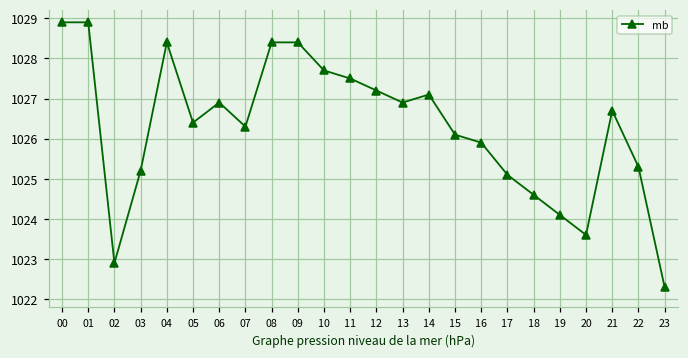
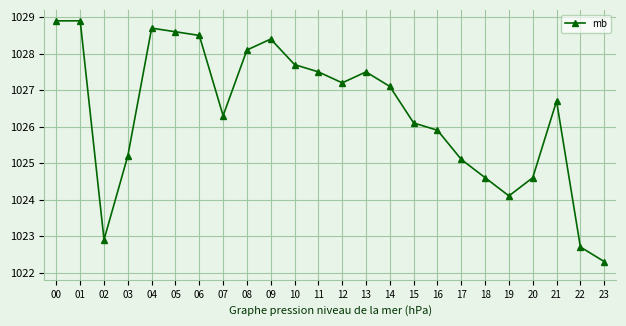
04: 1028.4 -> 1028.7
05: 1026.4 -> 1028.6
06: 1026.9 -> 1028.5
08: 1028.4 -> 1028.1
13: 1026.9 -> 1027.5
20: 1023.6 -> 1024.6
22: 1025.3 -> 1022.7
